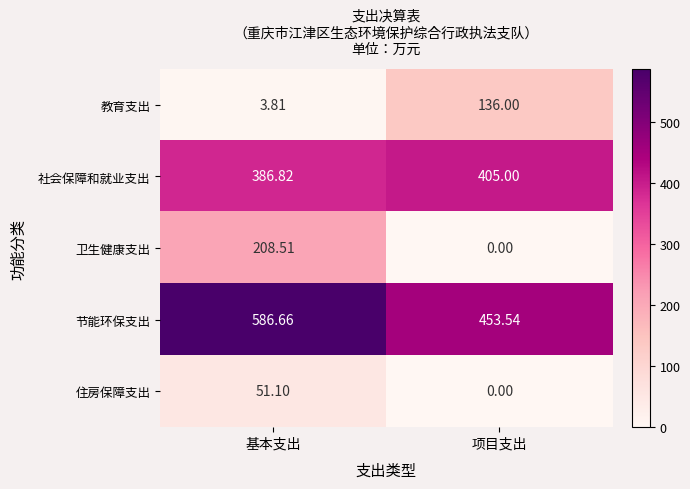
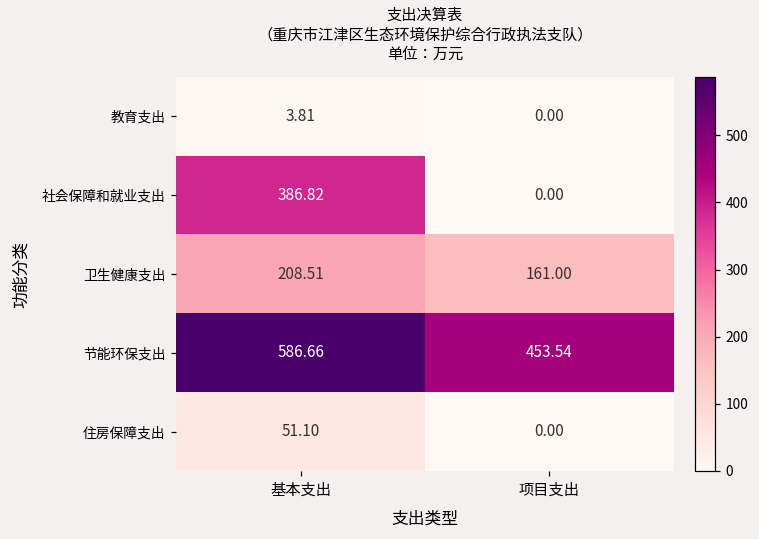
教育支出, 项目支出: 136.00 -> 0.00
社会保障和就业支出, 项目支出: 405.00 -> 0.00
卫生健康支出, 项目支出: 0.00 -> 161.00
